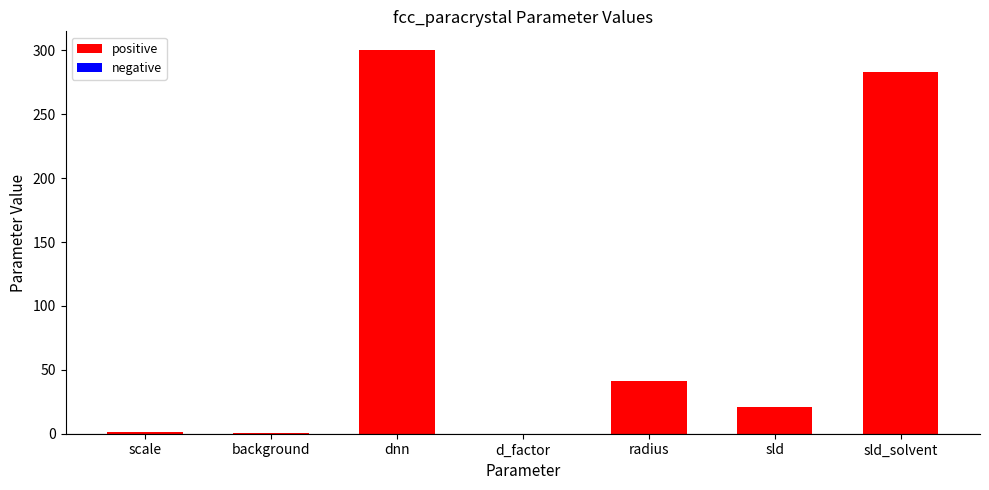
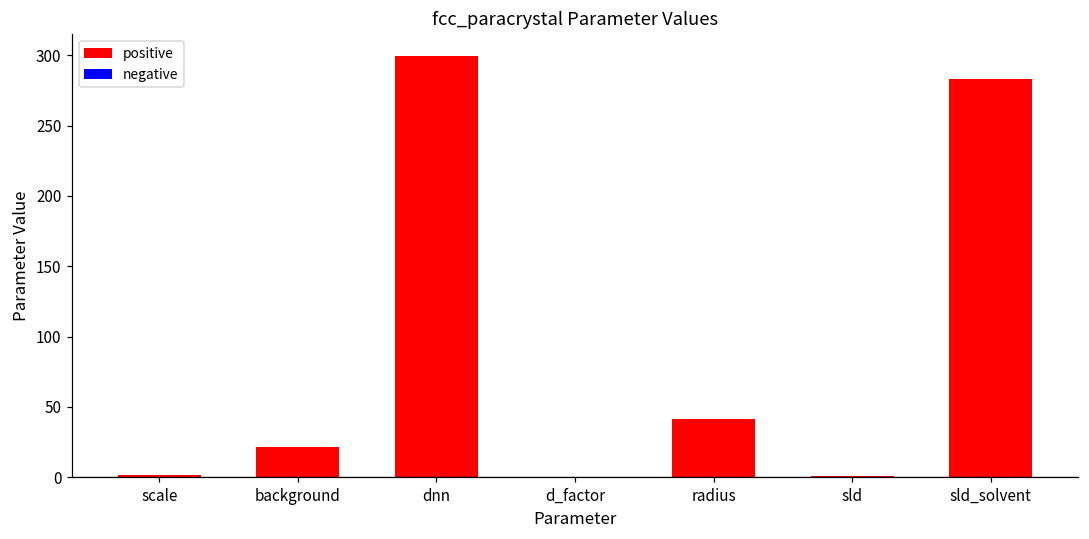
background: 0 -> 21
sld: 21 -> 1
